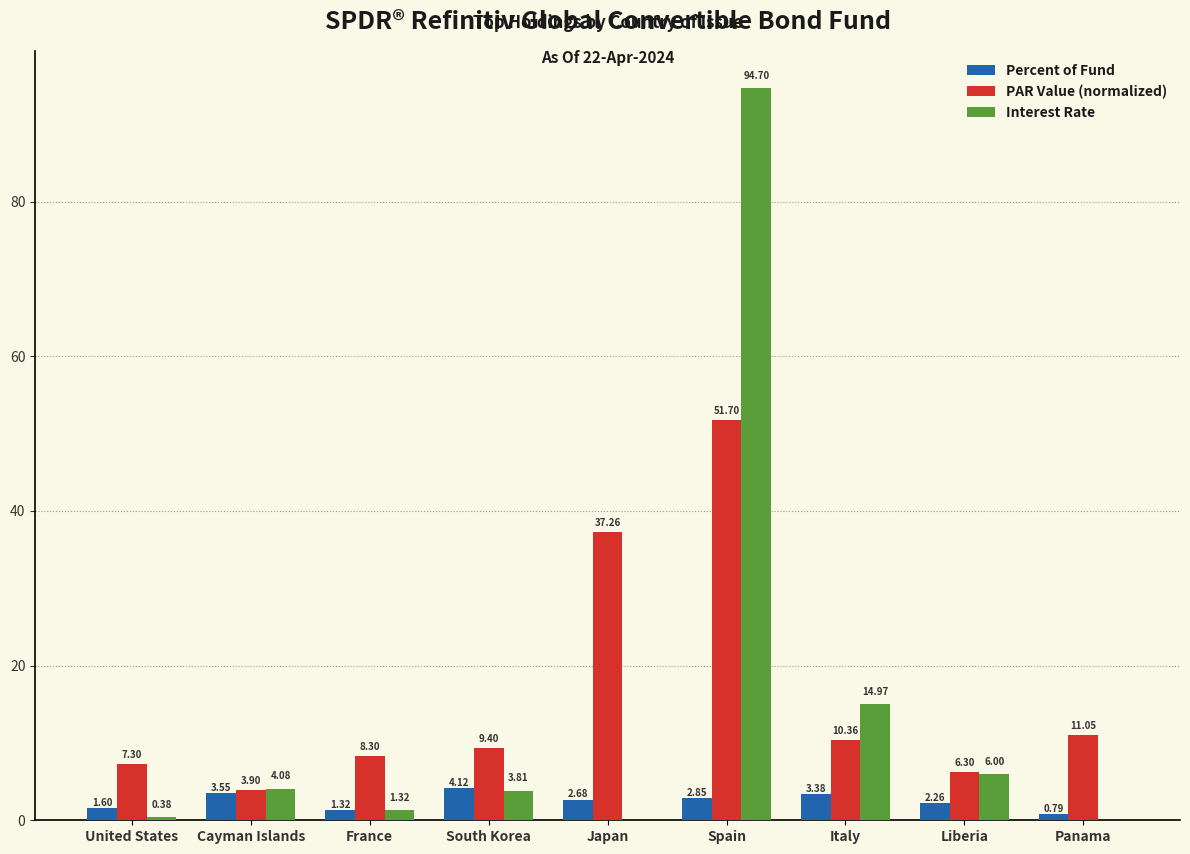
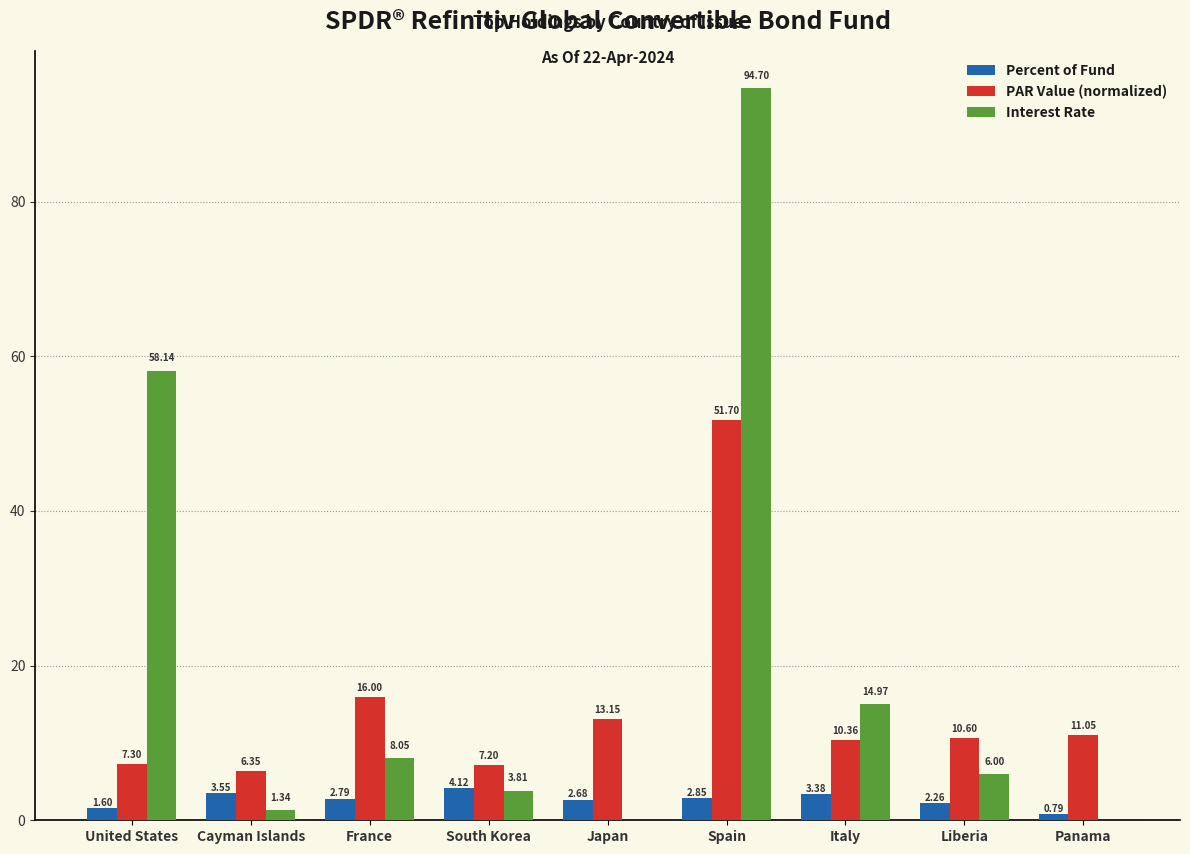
Interest Rate, United States: 0.38 -> 58.14
PAR Value (normalized), Cayman Islands: 3.90 -> 6.35
Interest Rate, Cayman Islands: 4.08 -> 1.34
Percent of Fund, France: 1.32 -> 2.79
PAR Value (normalized), France: 8.30 -> 16.00
Interest Rate, France: 1.32 -> 8.05
PAR Value (normalized), South Korea: 9.40 -> 7.20
PAR Value (normalized), Japan: 37.26 -> 13.15
PAR Value (normalized), Liberia: 6.30 -> 10.60
